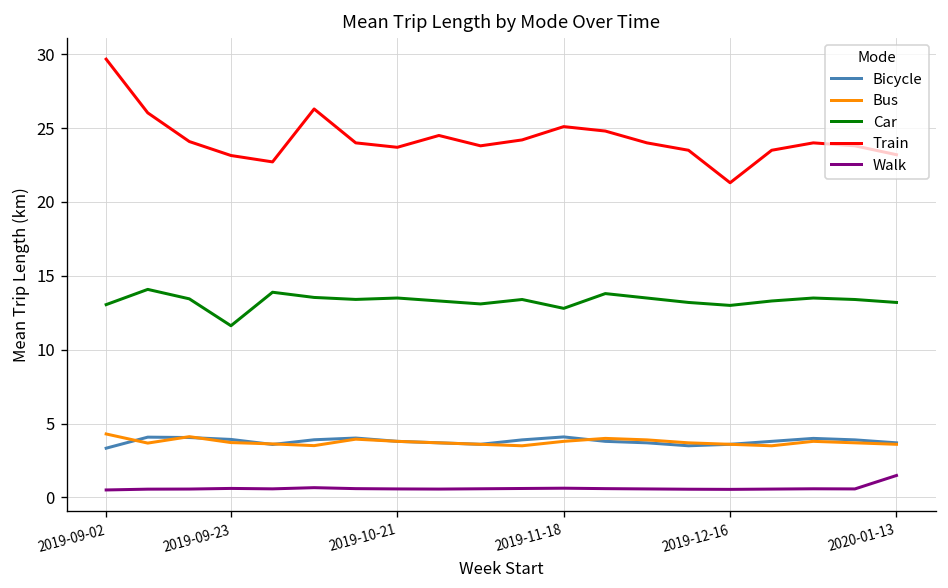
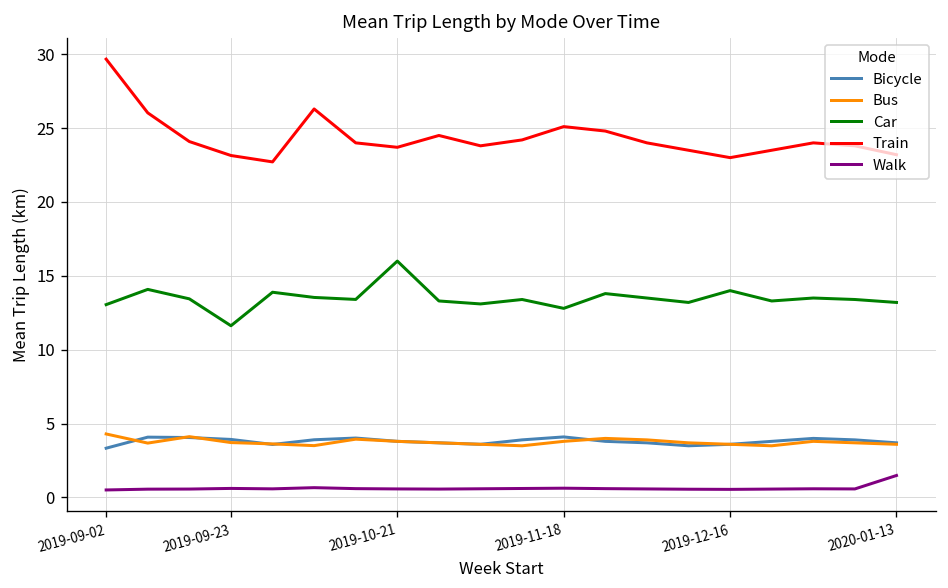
Car, 2019-10-21: 13.5 -> 16.0
Car, 2019-12-16: 13 -> 14
Train, 2019-12-16: 21.3 -> 23.0
